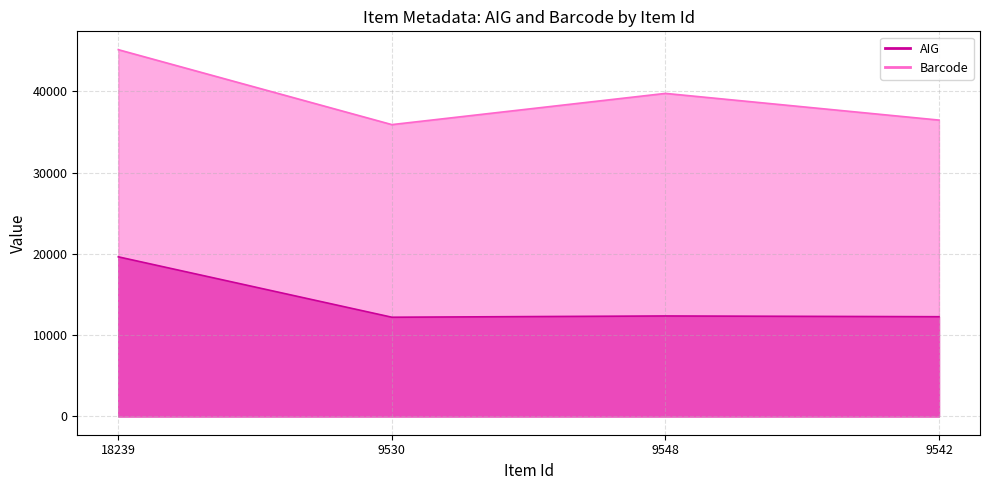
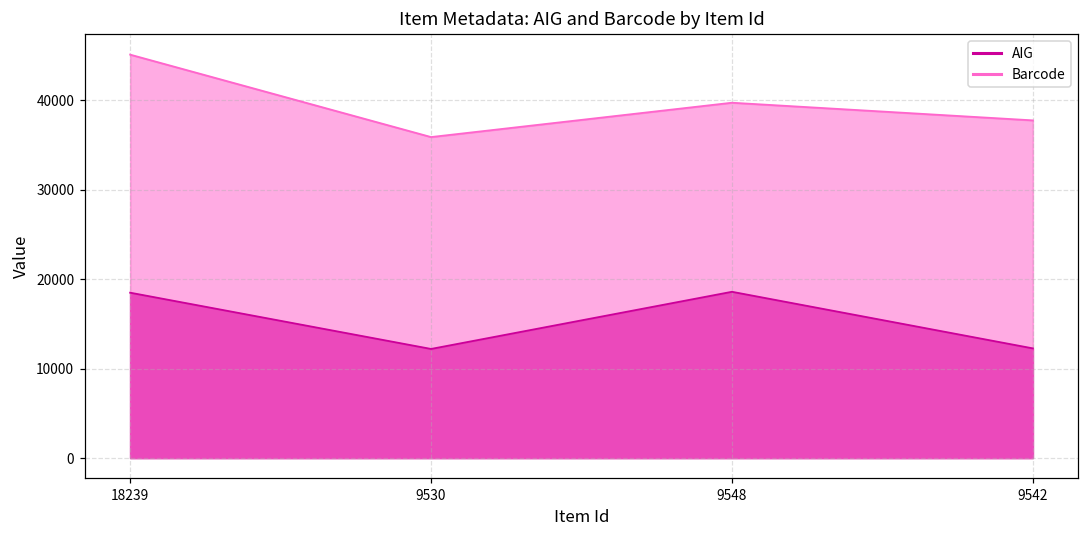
AIG, 18239: 20000 -> 18000
AIG, 9548: 12000 -> 19000
Barcode, 9542: 36000 -> 38000
